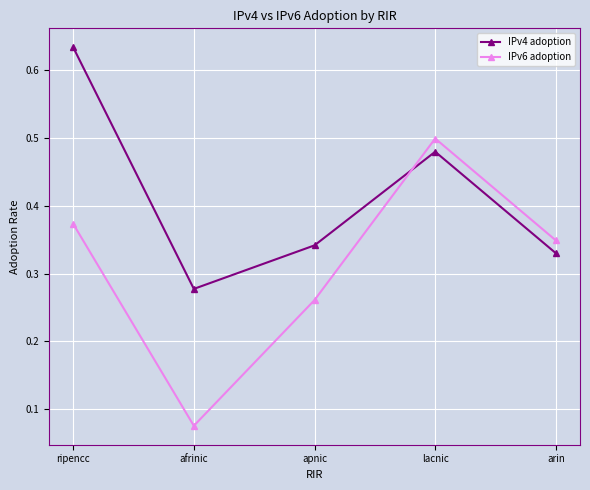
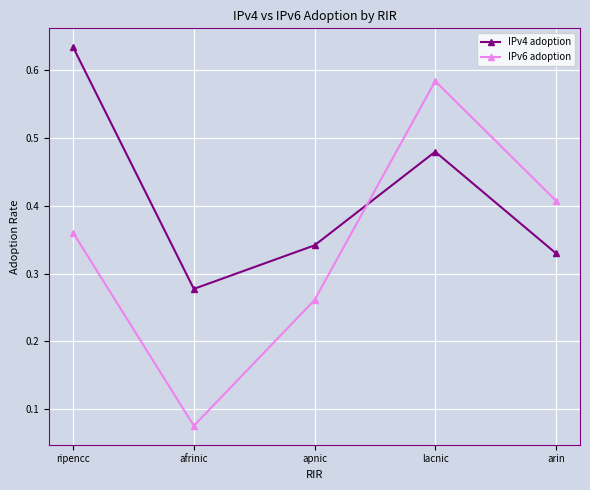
IPv6 adoption, ripencc: 0.37 -> 0.36
IPv6 adoption, lacnic: 0.50 -> 0.58
IPv6 adoption, arin: 0.35 -> 0.41
